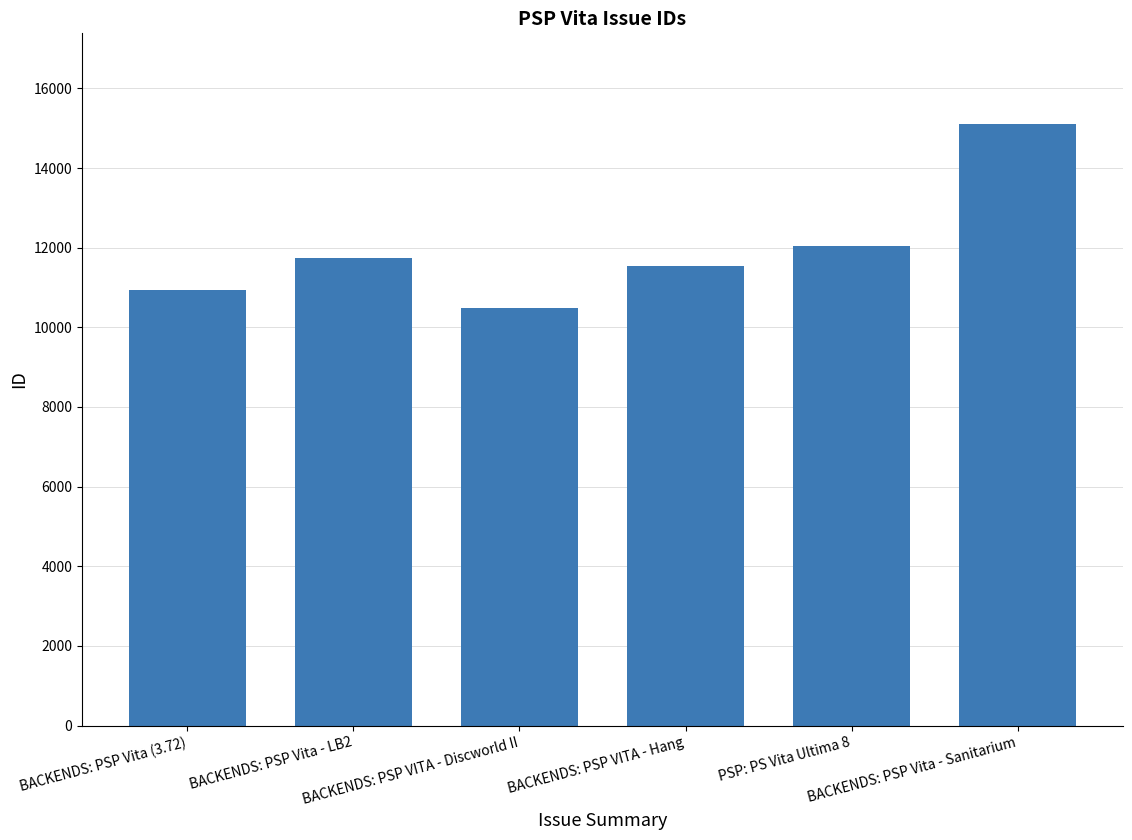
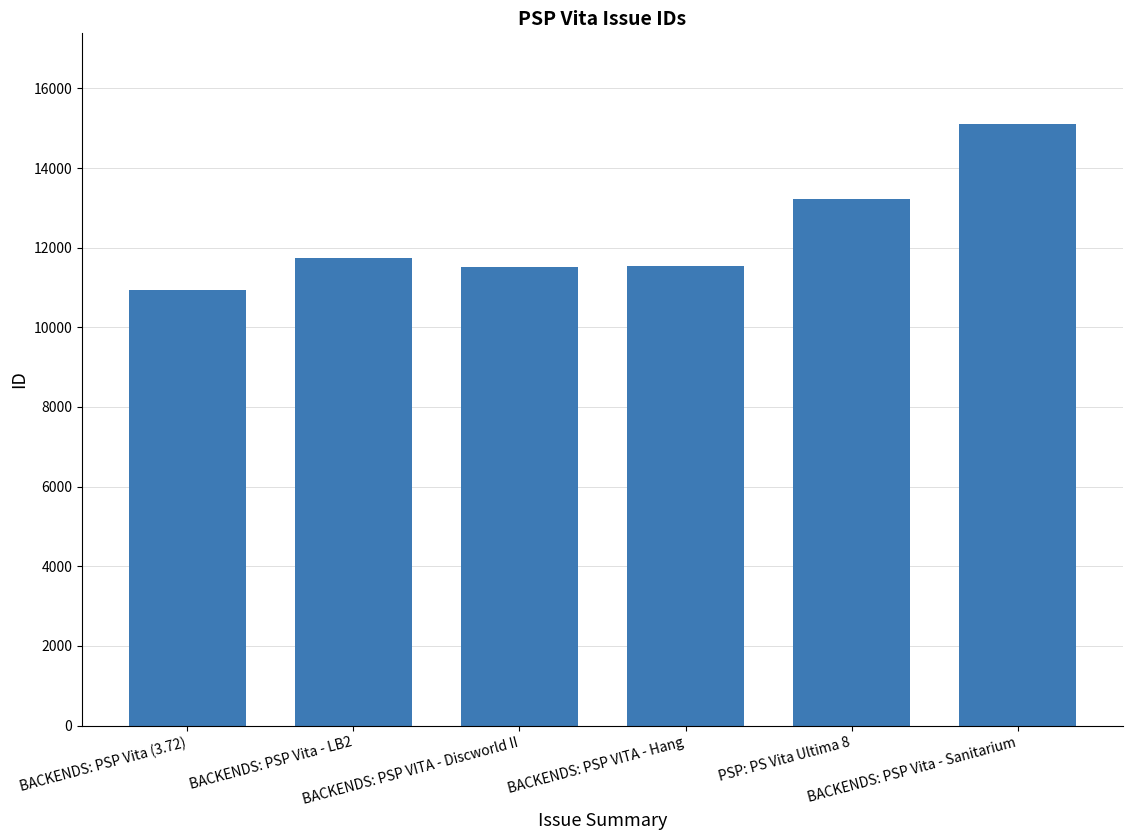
BACKENDS: PSP VITA - Discworld II: 10500 -> 11500
PSP: PS Vita Ultima 8: 12000 -> 13200
